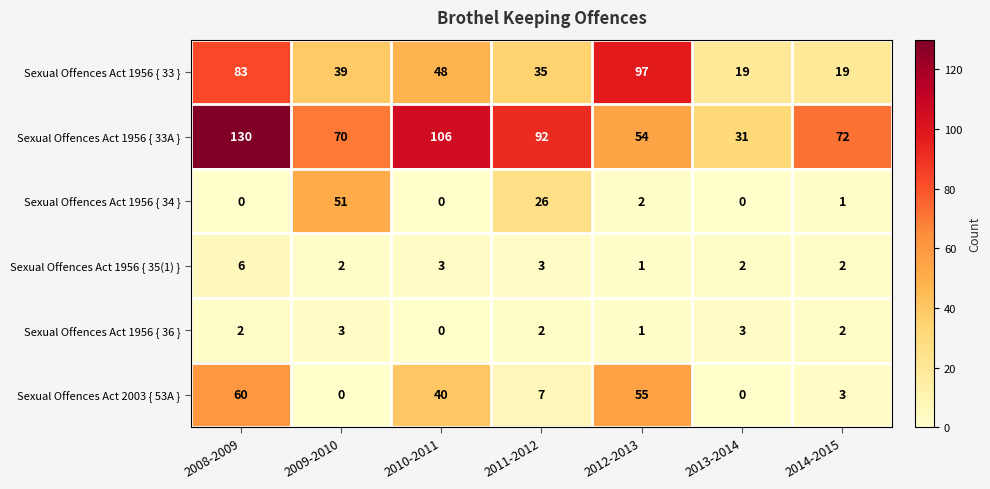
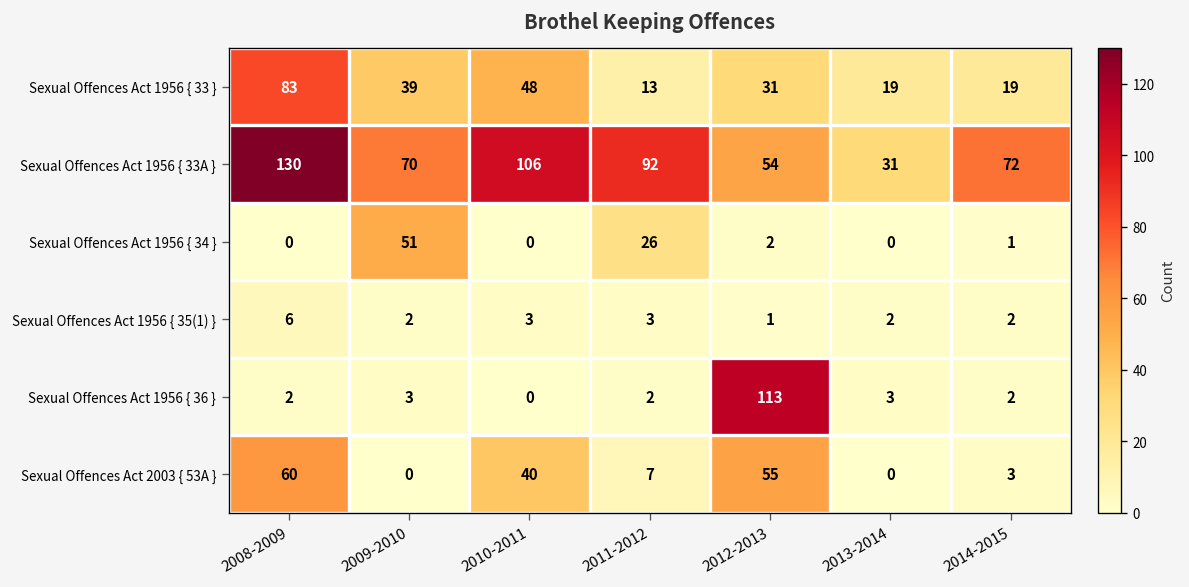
Sexual Offences Act 1956 { 33 }, 2011-2012: 35 -> 13
Sexual Offences Act 1956 { 33 }, 2012-2013: 97 -> 31
Sexual Offences Act 1956 { 36 }, 2012-2013: 1 -> 113
